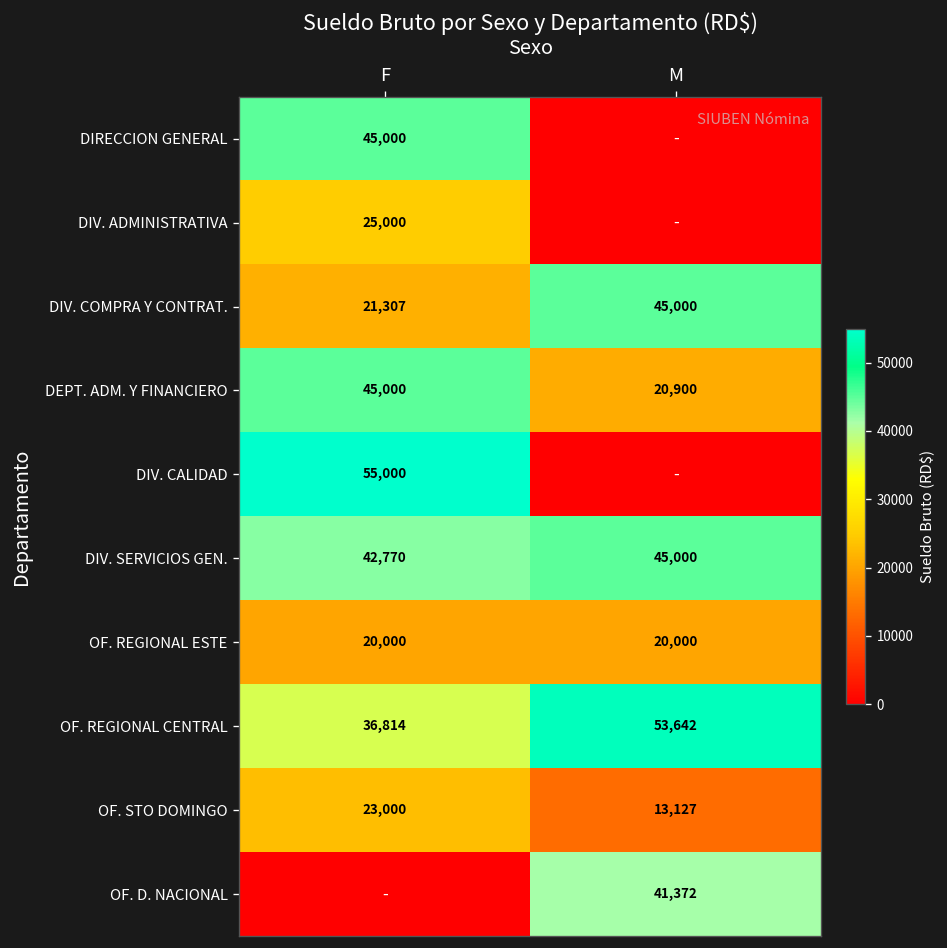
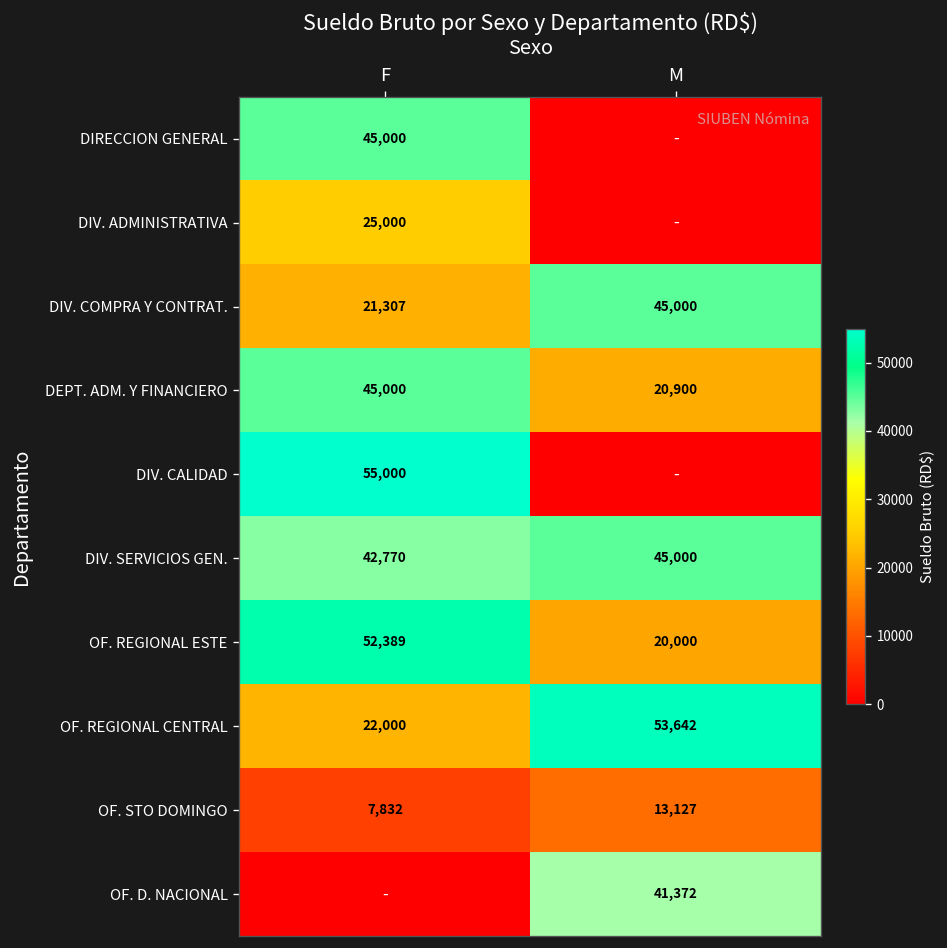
OF. REGIONAL ESTE, F: 20,000 -> 52,389
OF. REGIONAL CENTRAL, F: 36,814 -> 22,000
OF. STO DOMINGO, F: 23,000 -> 7,832
